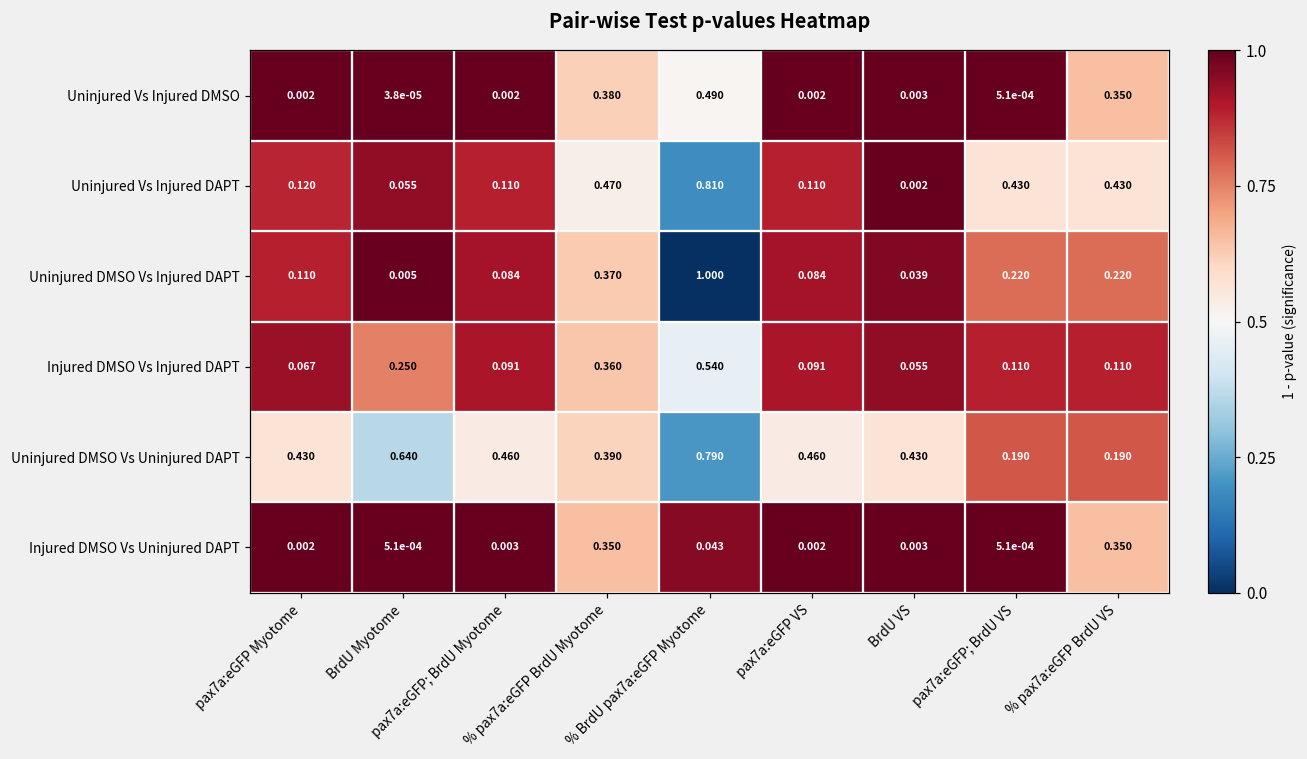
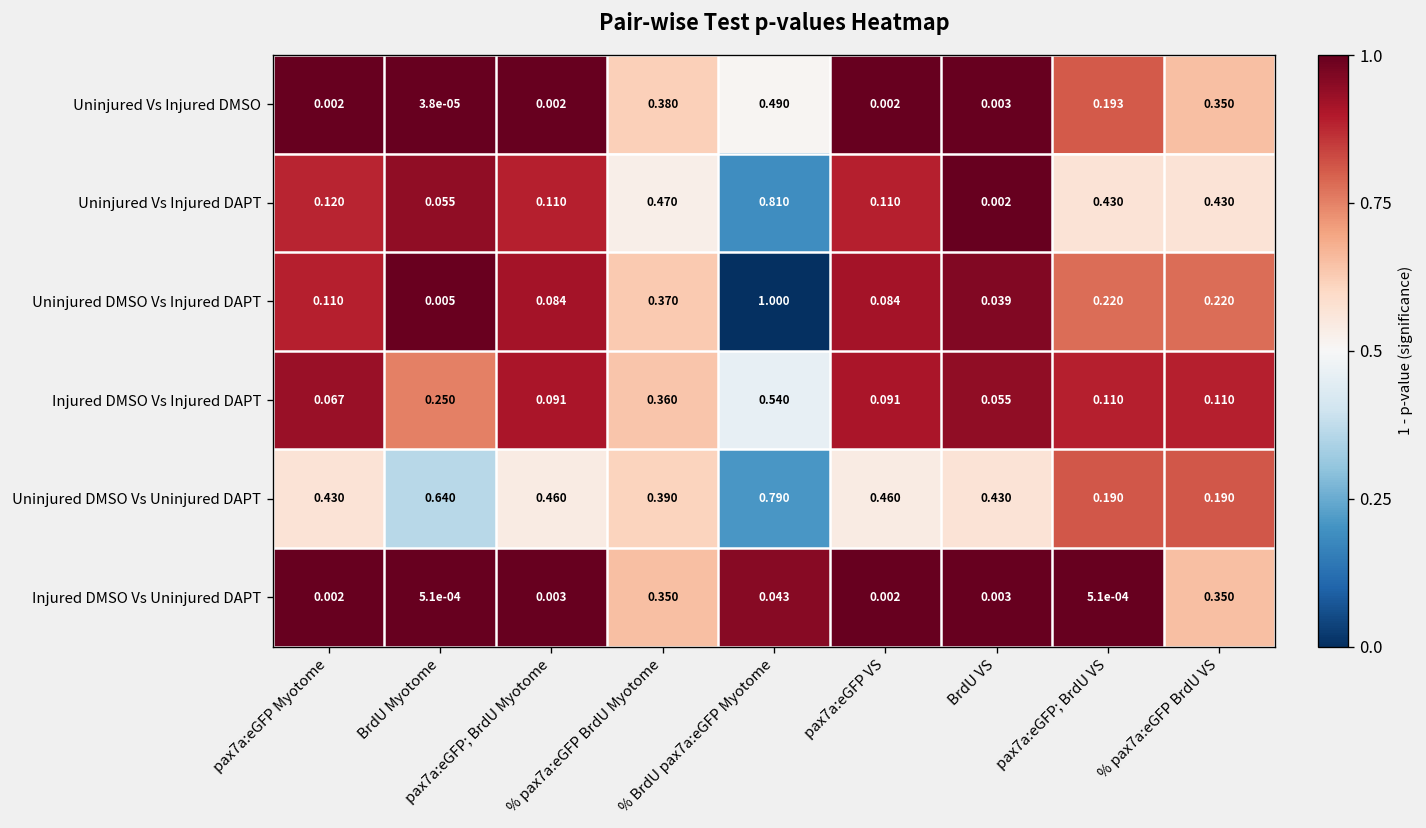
Uninjured Vs Injured DMSO, pax7a:eGFP; BrdU VS: 5.1e-04 -> 0.193
